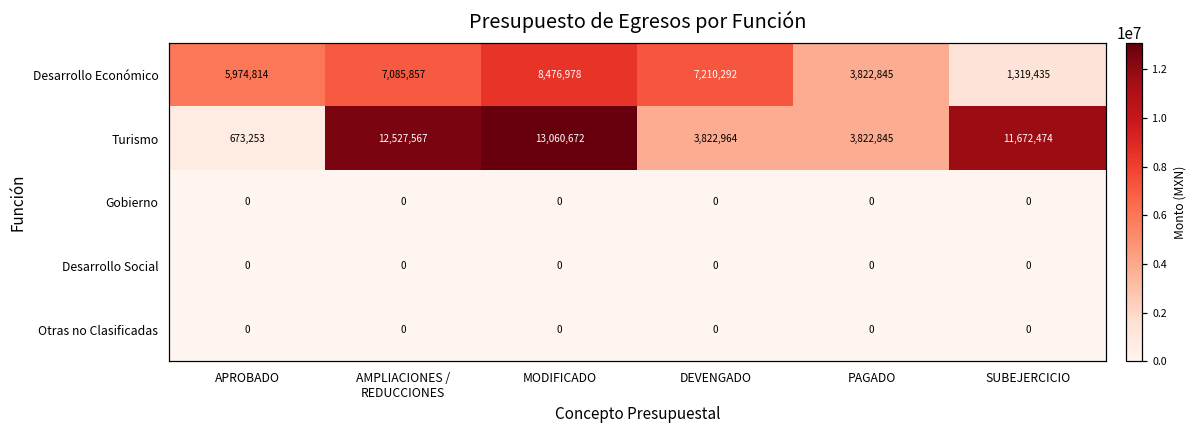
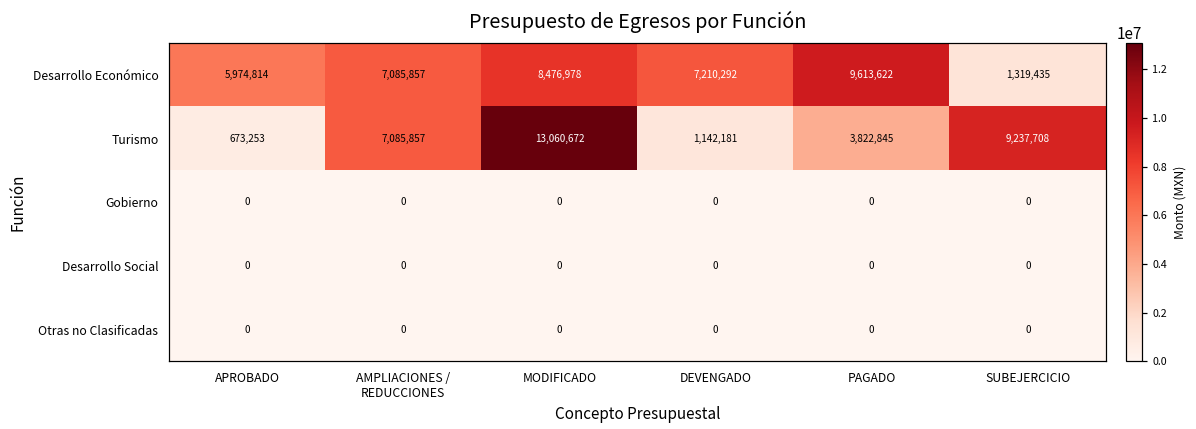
Desarrollo Económico, PAGADO: 3,822,845 -> 9,613,622
Turismo, AMPLIACIONES / REDUCCIONES: 12,527,567 -> 7,085,857
Turismo, DEVENGADO: 3,822,964 -> 1,142,181
Turismo, SUBEJERCICIO: 11,672,474 -> 9,237,708
